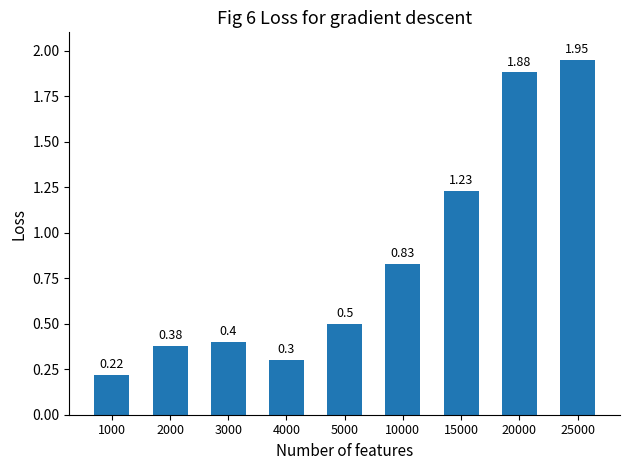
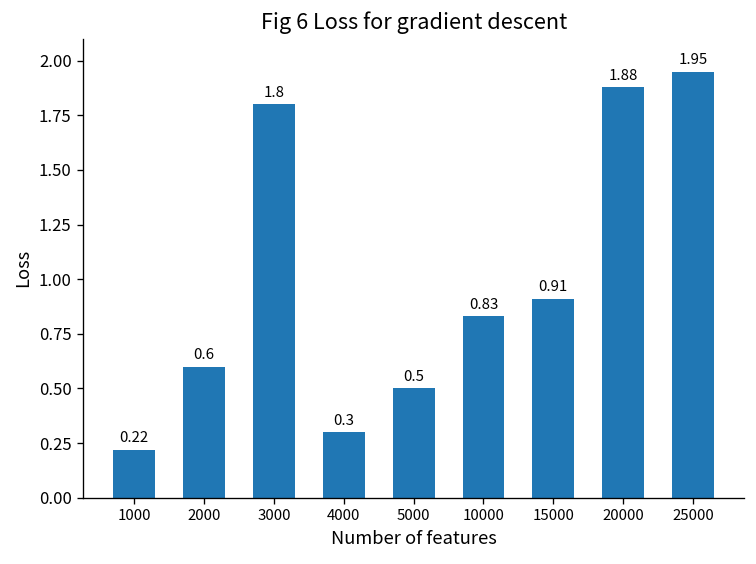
2000: 0.38 -> 0.6
3000: 0.4 -> 1.8
15000: 1.23 -> 0.91
